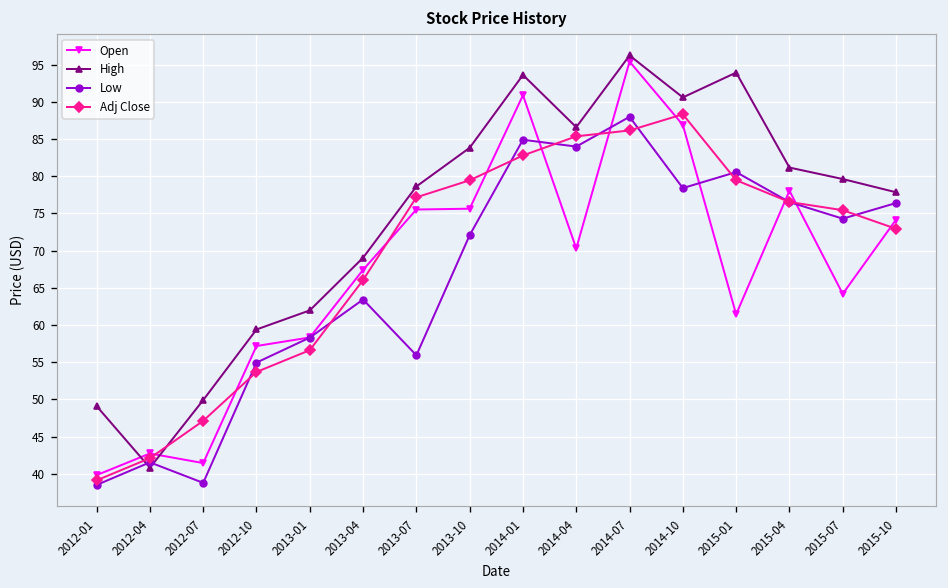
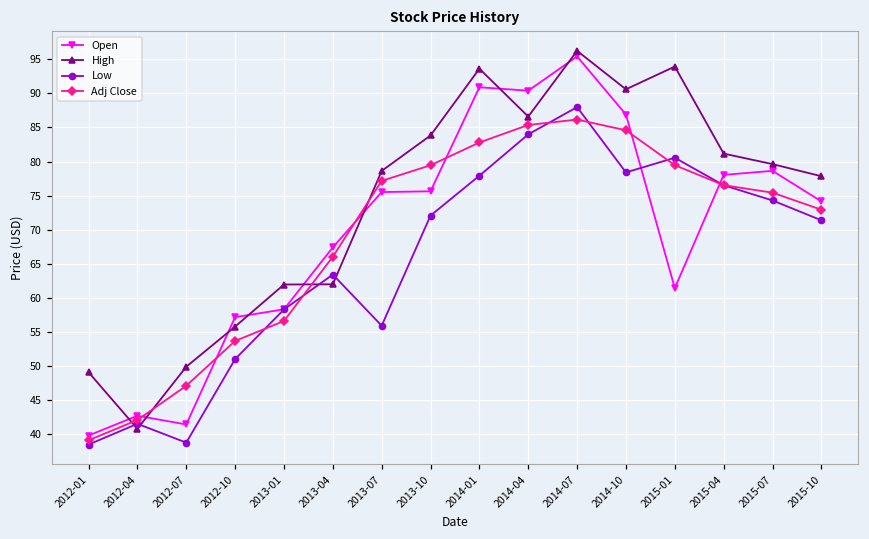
High, 2012-10: 59 -> 56
Low, 2012-10: 55 -> 51
High, 2013-04: 69 -> 62
Low, 2014-01: 85 -> 78
Open, 2014-04: 70 -> 90
Adj Close, 2014-10: 88 -> 85
Open, 2015-07: 64 -> 79
Low, 2015-10: 76 -> 71
